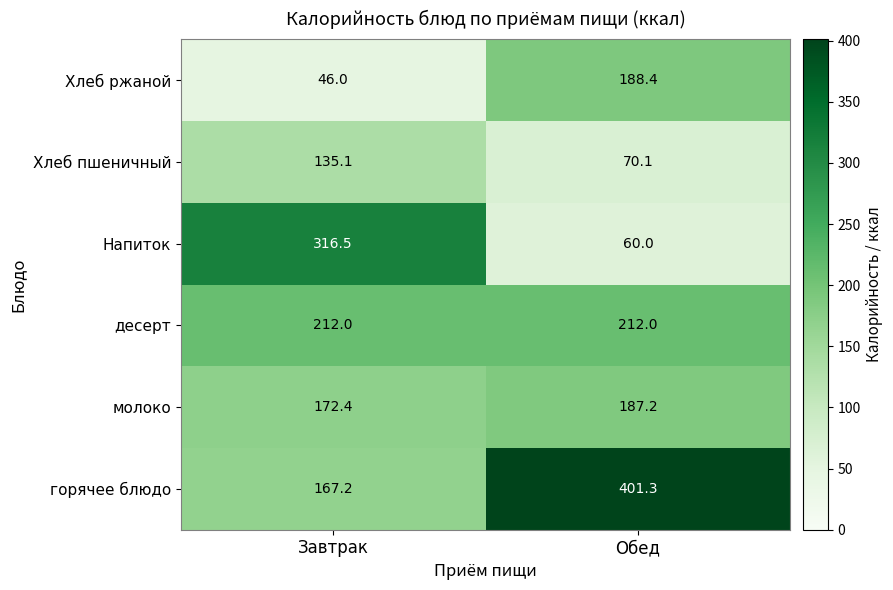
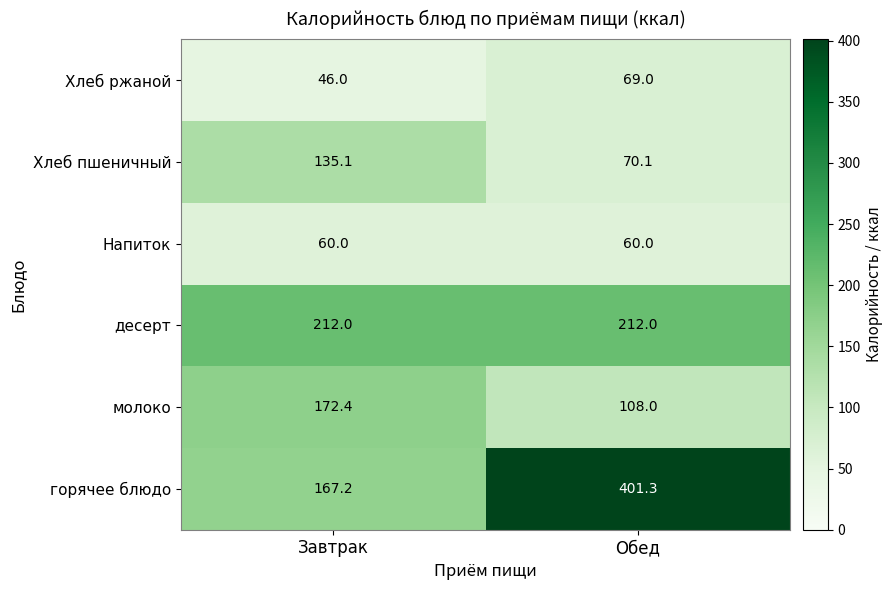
Хлеб ржаной, Обед: 188.4 -> 69.0
Напиток, Завтрак: 316.5 -> 60.0
молоко, Обед: 187.2 -> 108.0
